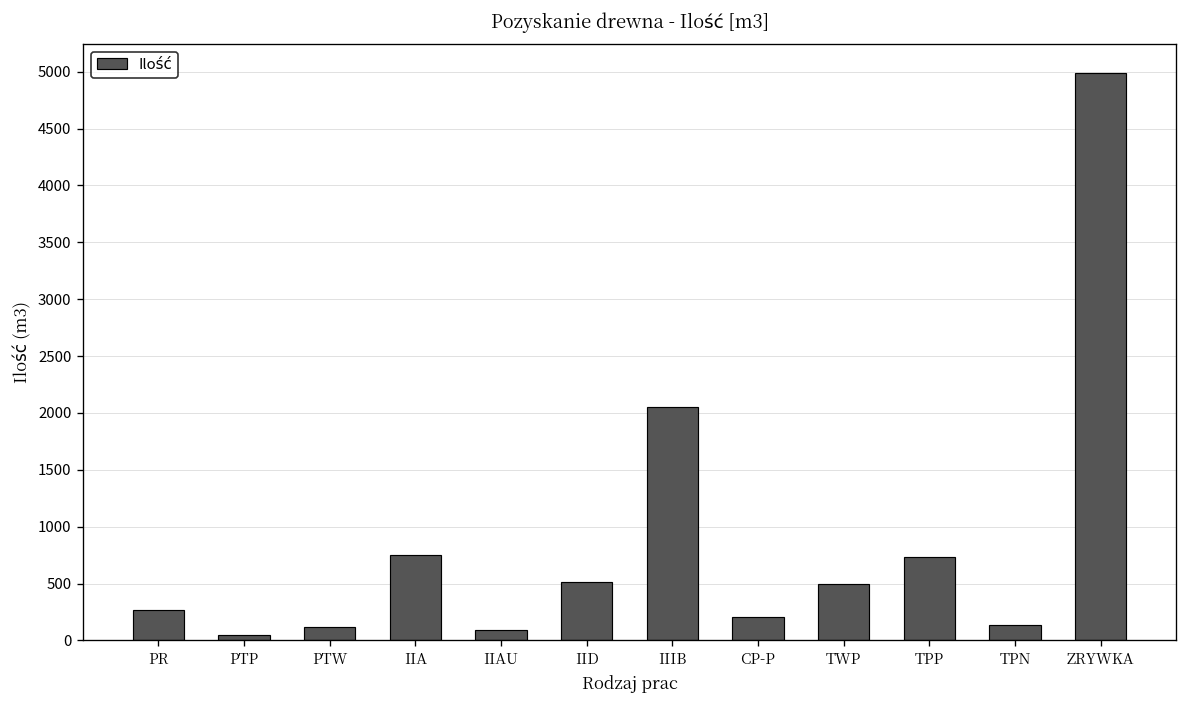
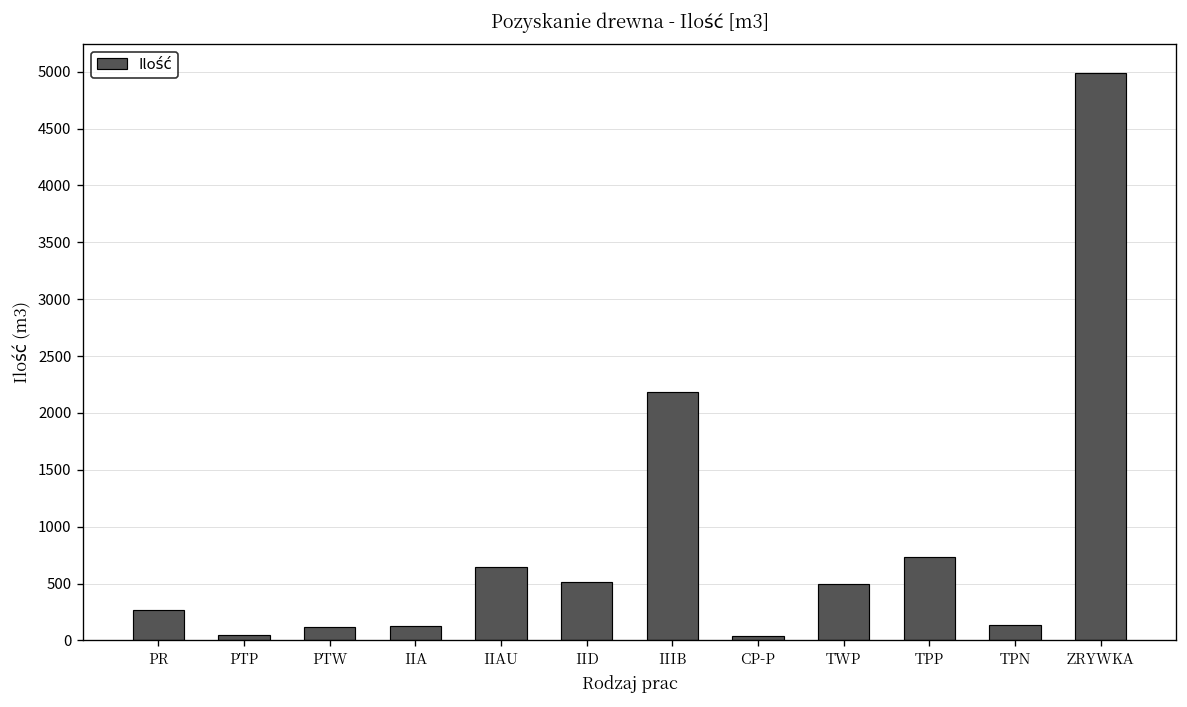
IIA: 800 -> 100
IIAU: 100 -> 600
IIIB: 2100 -> 2200
CP-P: 200 -> 0
